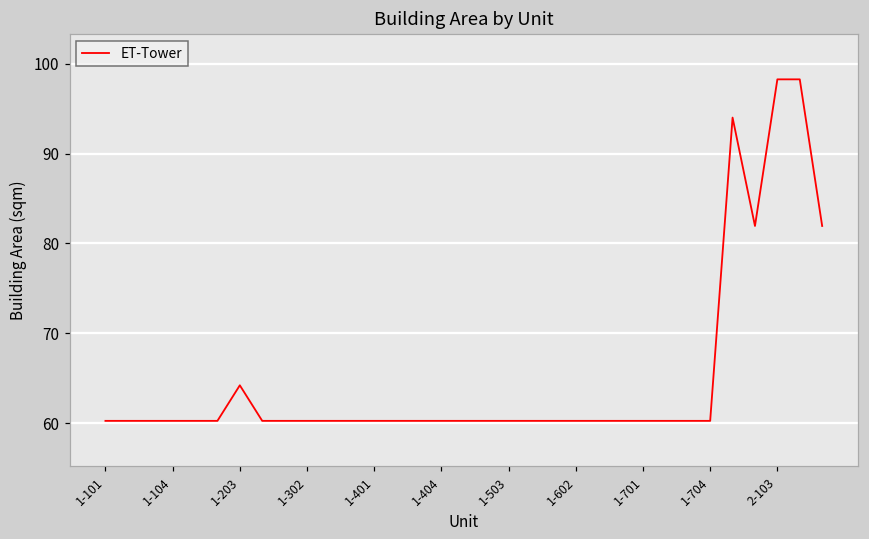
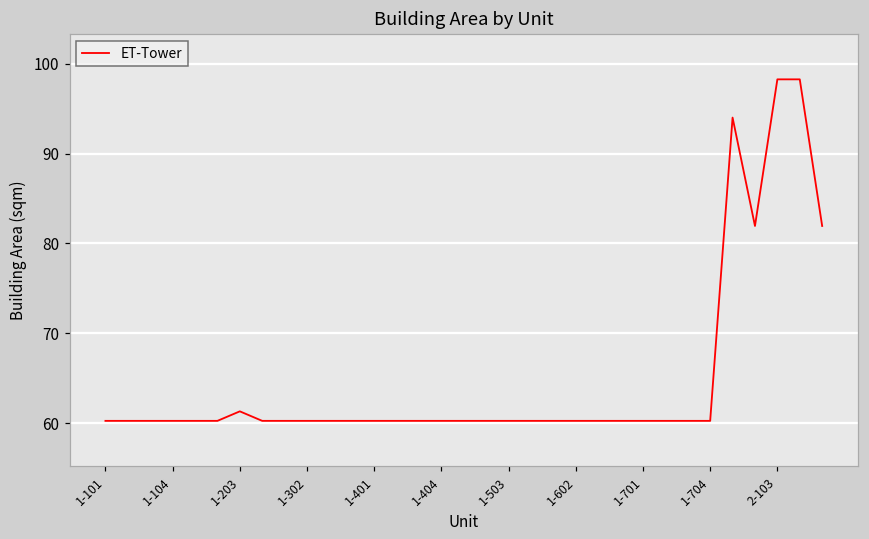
1-203: 64 -> 61
